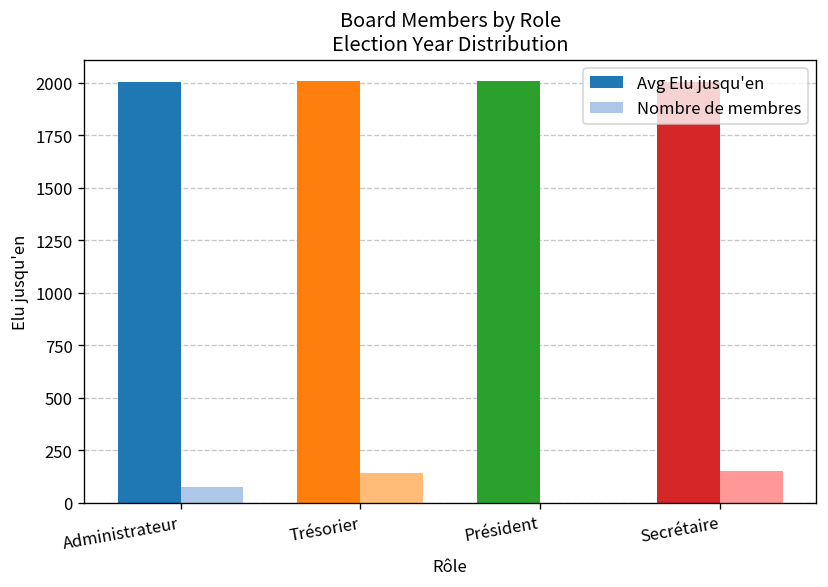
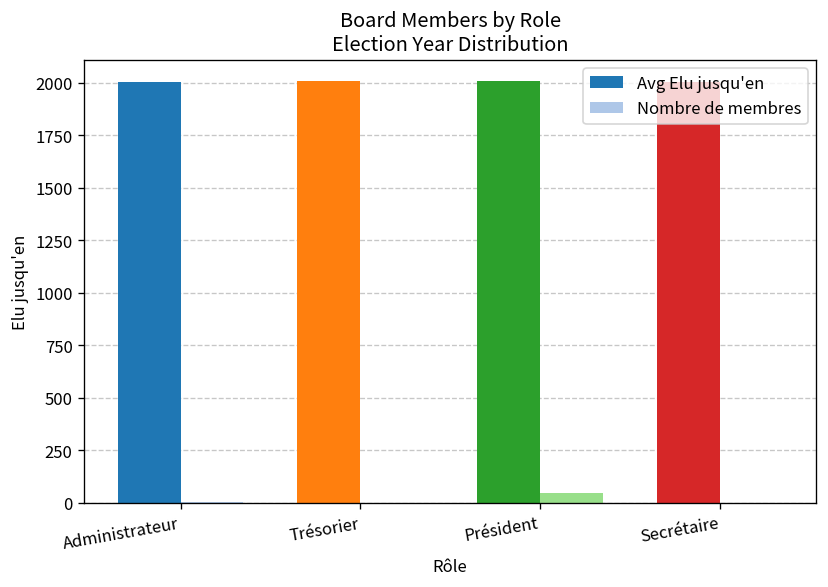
Nombre de membres, Administrateur: 70 -> 10
Nombre de membres, Trésorier: 140 -> 0
Nombre de membres, Président: 0 -> 50
Nombre de membres, Secrétaire: 150 -> 0
